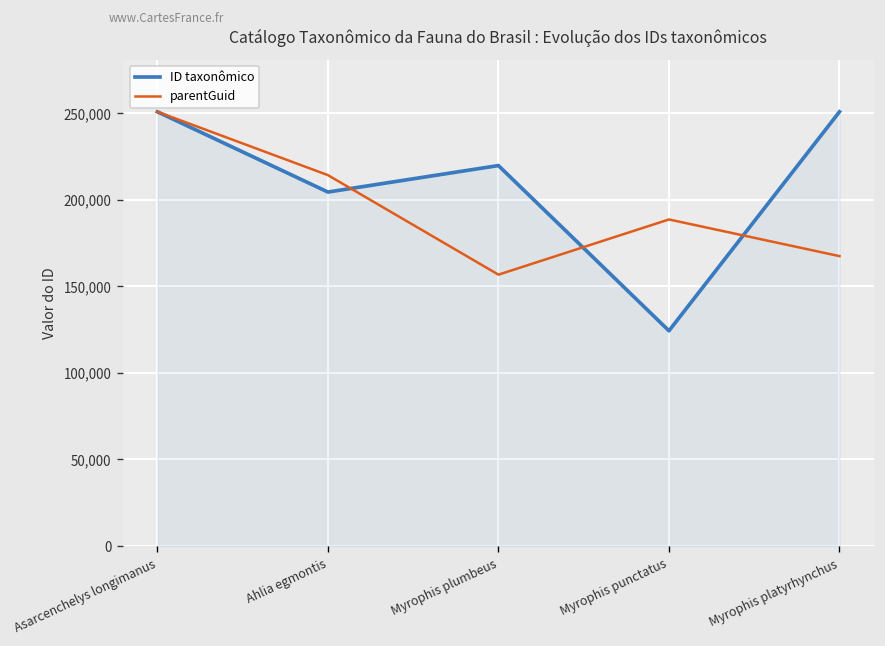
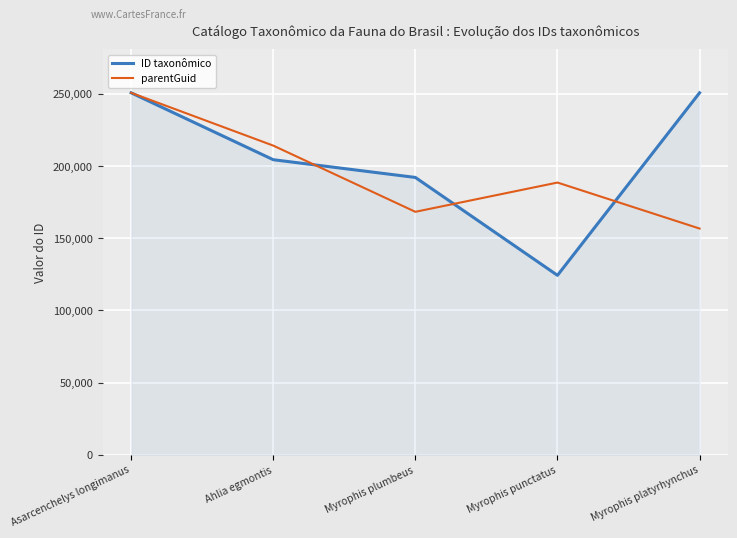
ID taxonômico, Myrophis plumbeus: 220,000 -> 192,000
parentGuid, Myrophis plumbeus: 157,000 -> 168,000
parentGuid, Myrophis platyrhynchus: 167,000 -> 157,000
